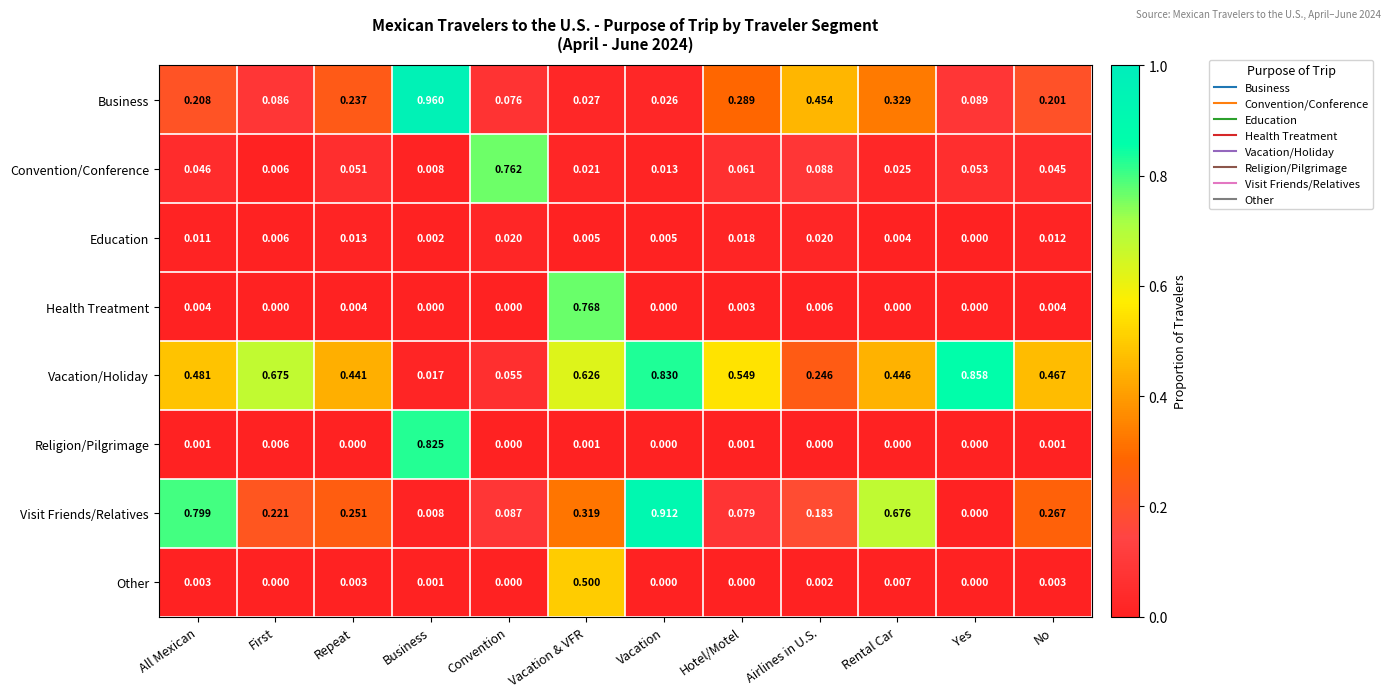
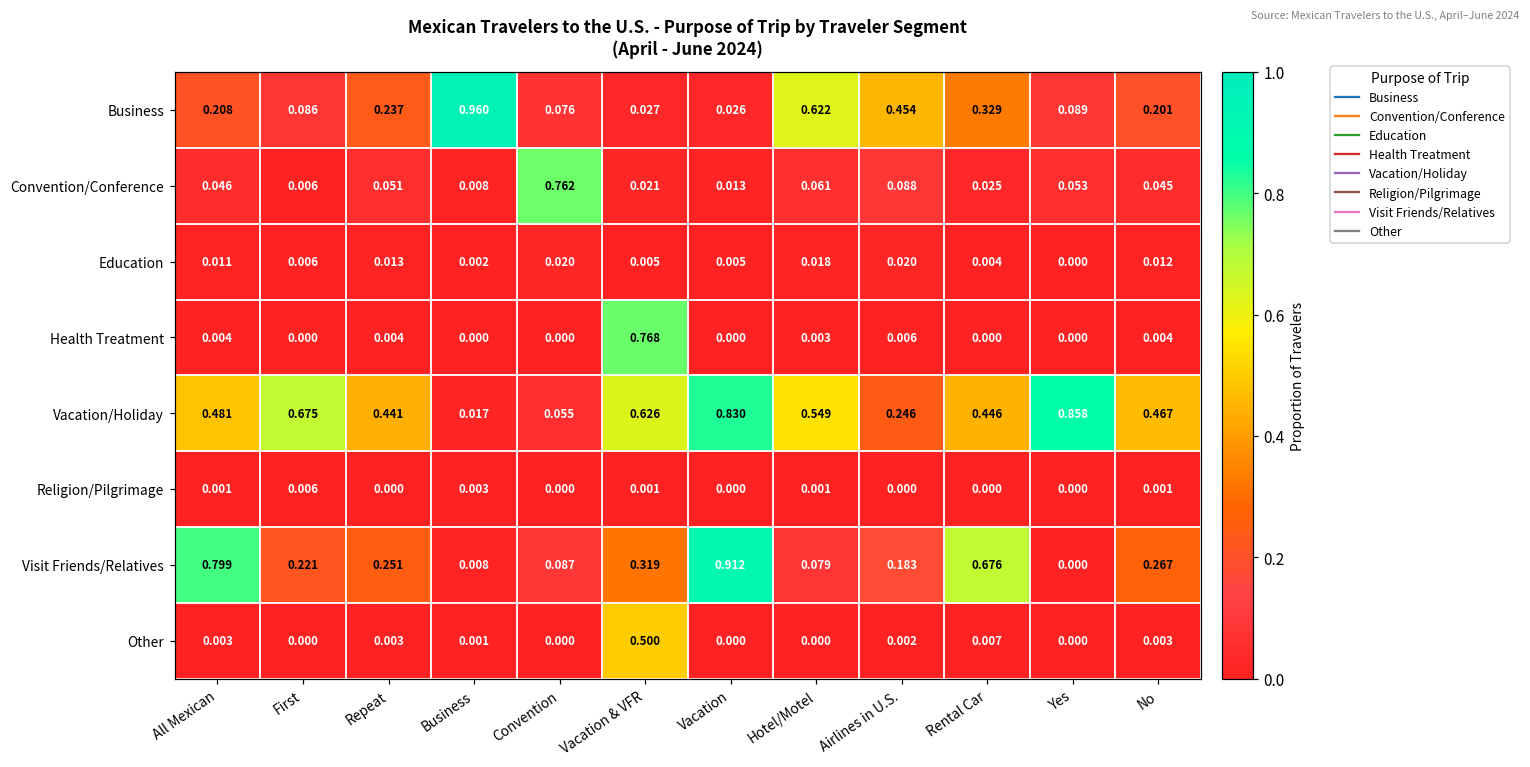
Business, Hotel/Motel: 0.289 -> 0.622
Religion/Pilgrimage, Business: 0.825 -> 0.003
